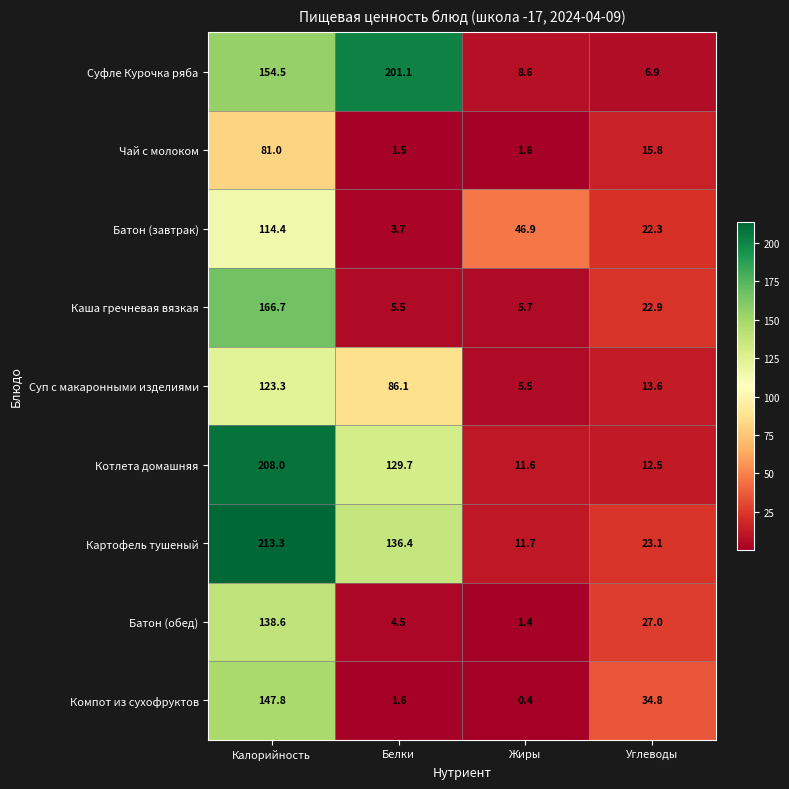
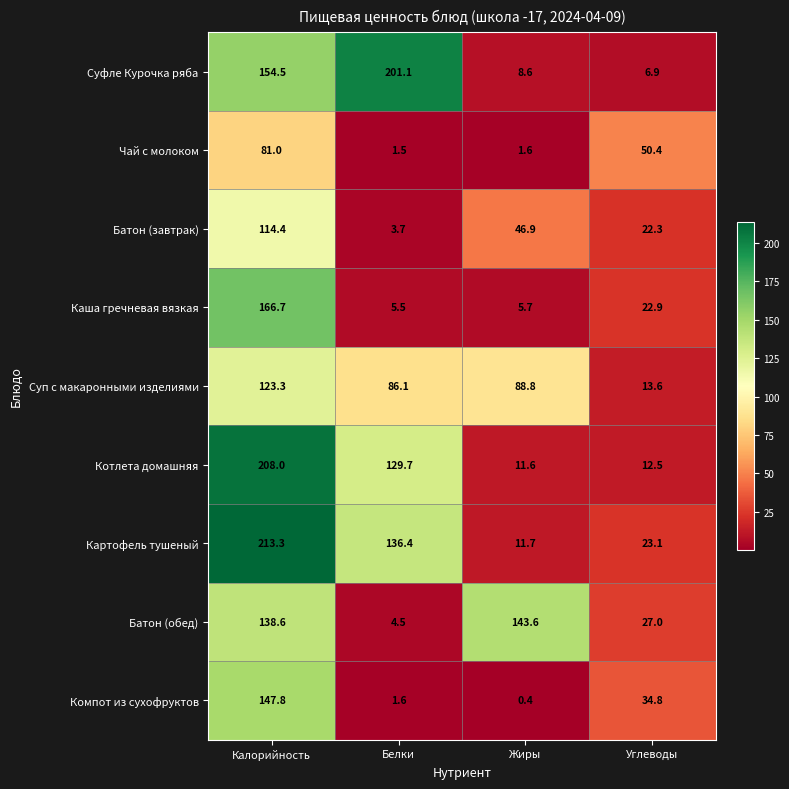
Чай с молоком, Углеводы: 15.8 -> 50.4
Суп с макаронными изделиями, Жиры: 5.5 -> 88.8
Батон (обед), Жиры: 1.4 -> 143.6
